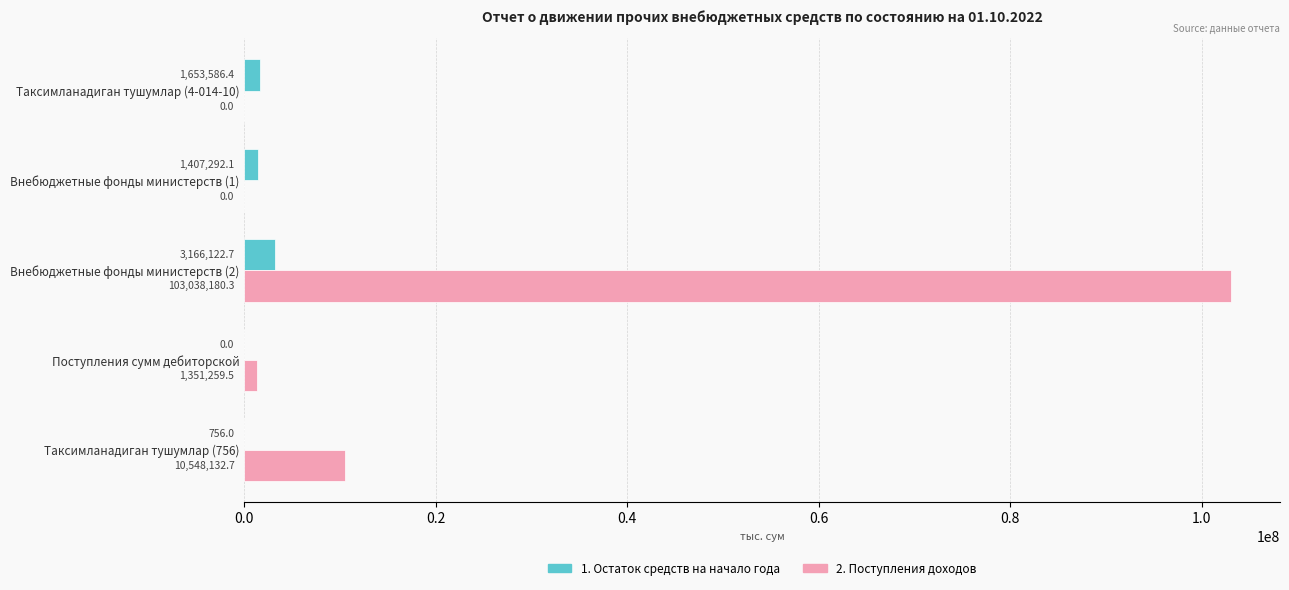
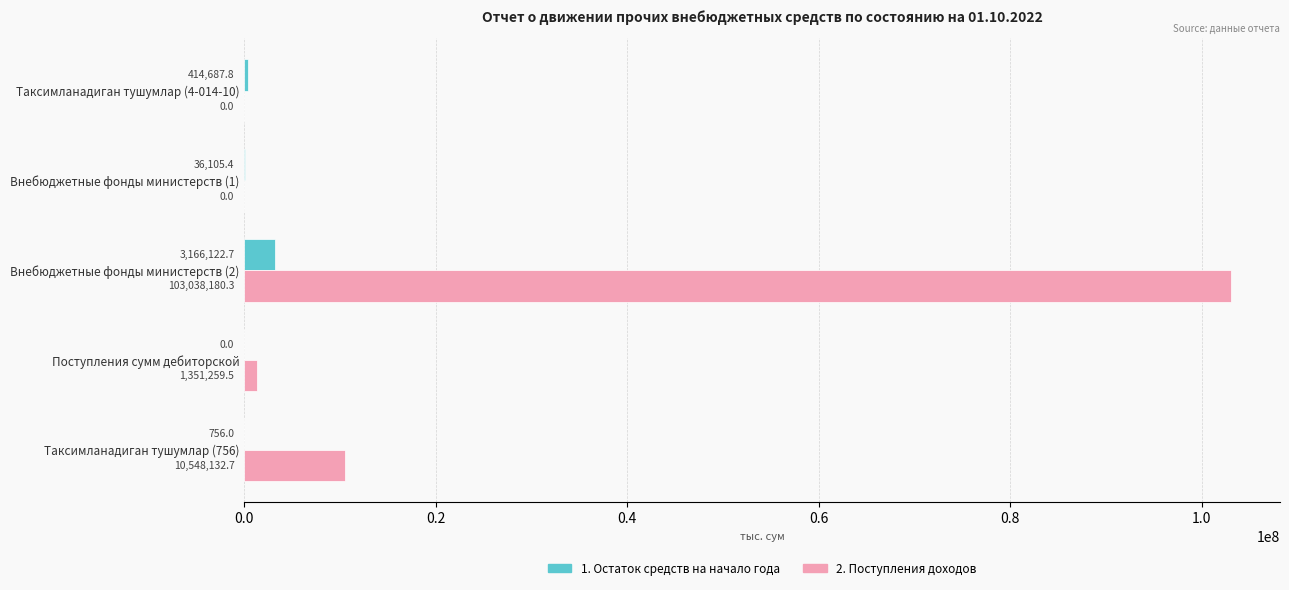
1. Остаток средств на начало года, Таксимланадиган тушумлар (4-014-10): 1,653,586.4 -> 414,687.8
1. Остаток средств на начало года, Внебюджетные фонды министерств (1): 1,407,292.1 -> 36,105.4
